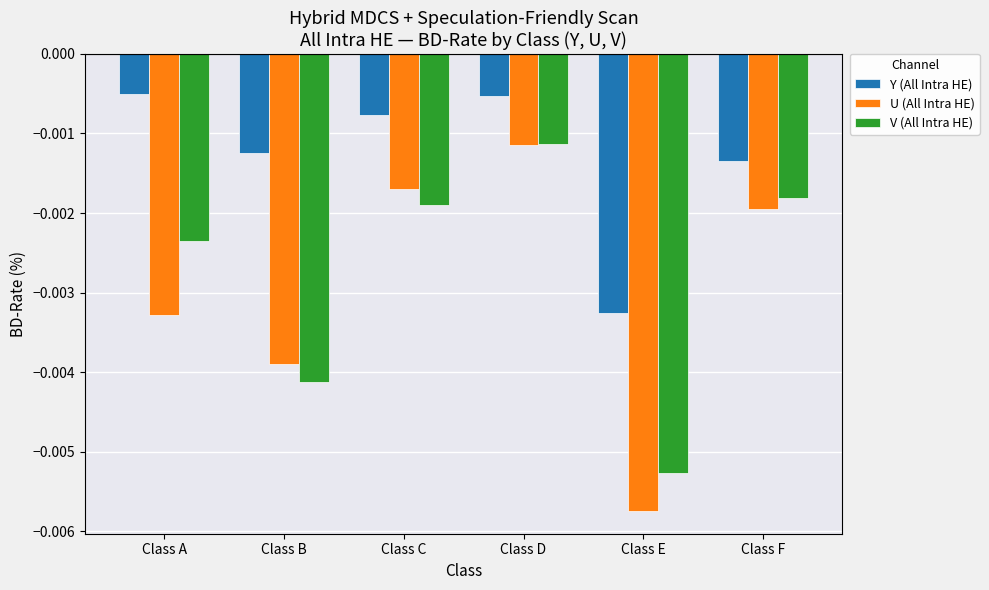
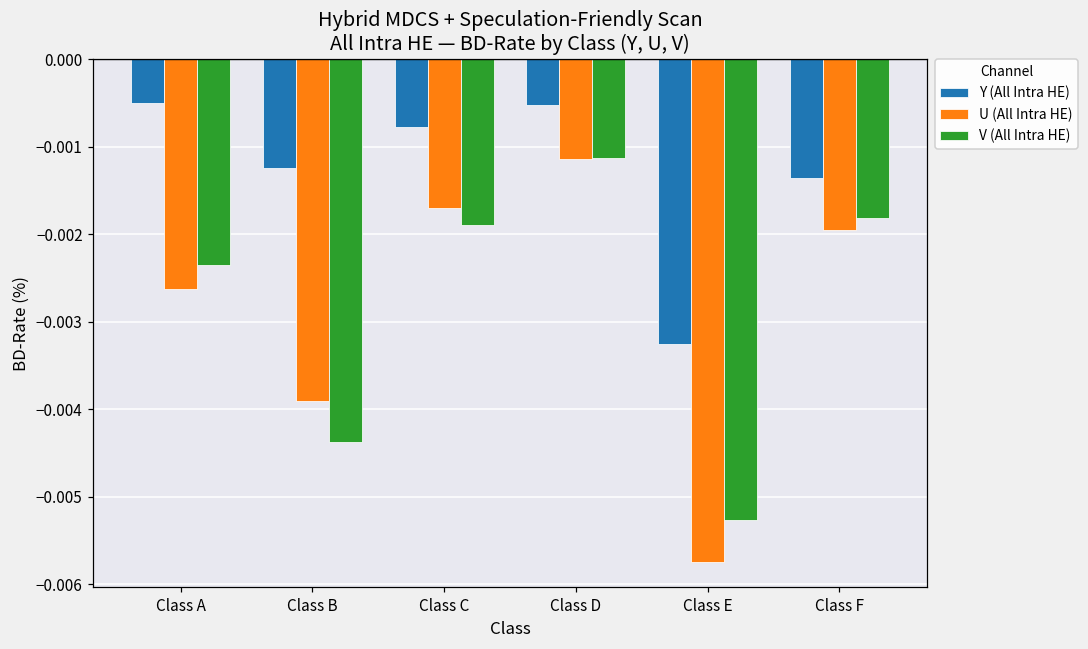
U (All Intra HE), Class A: -0.0033 -> -0.0026
V (All Intra HE), Class B: -0.0041 -> -0.0044
